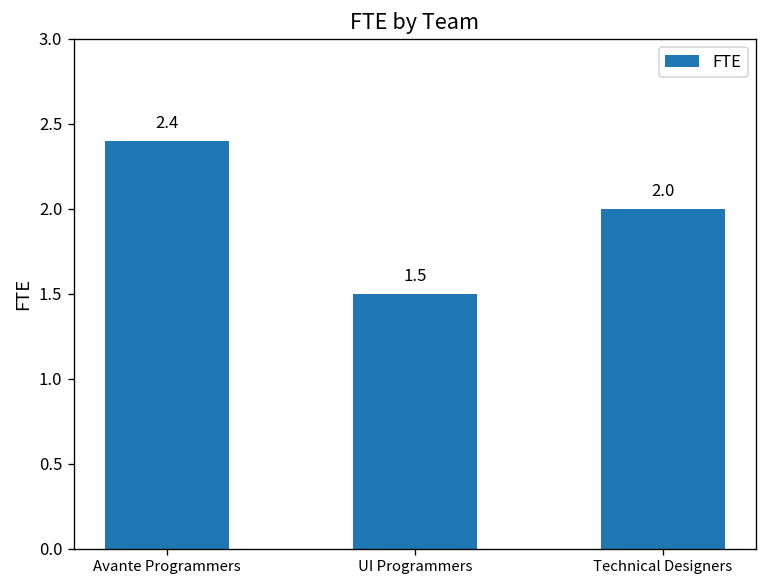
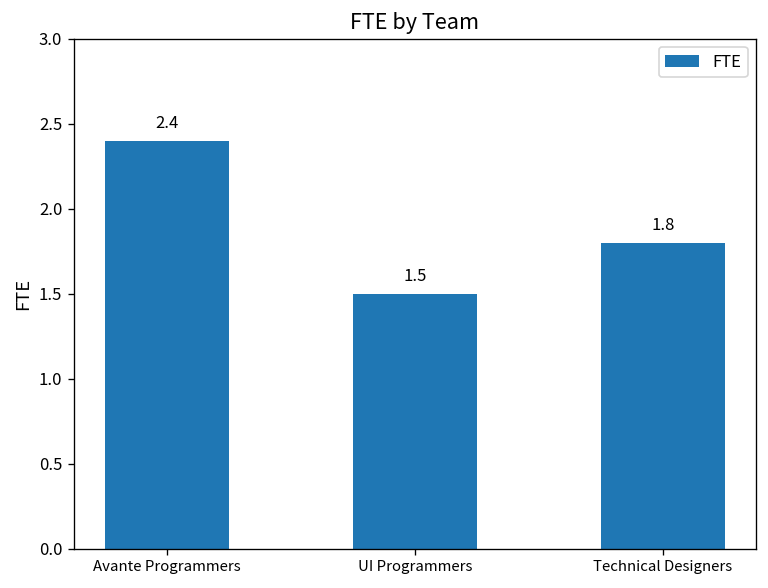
Technical Designers: 2.0 -> 1.8
